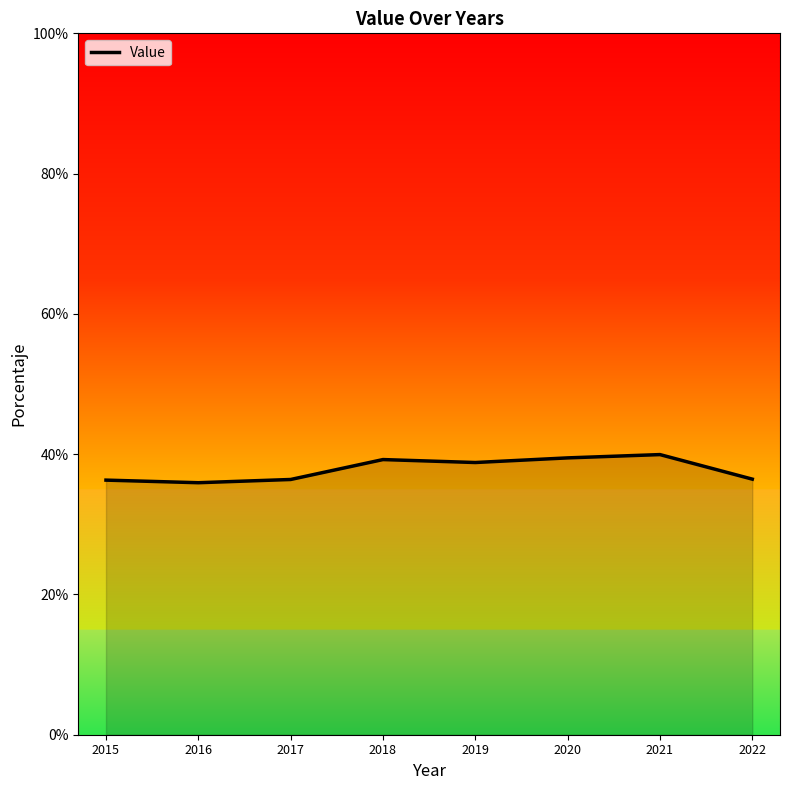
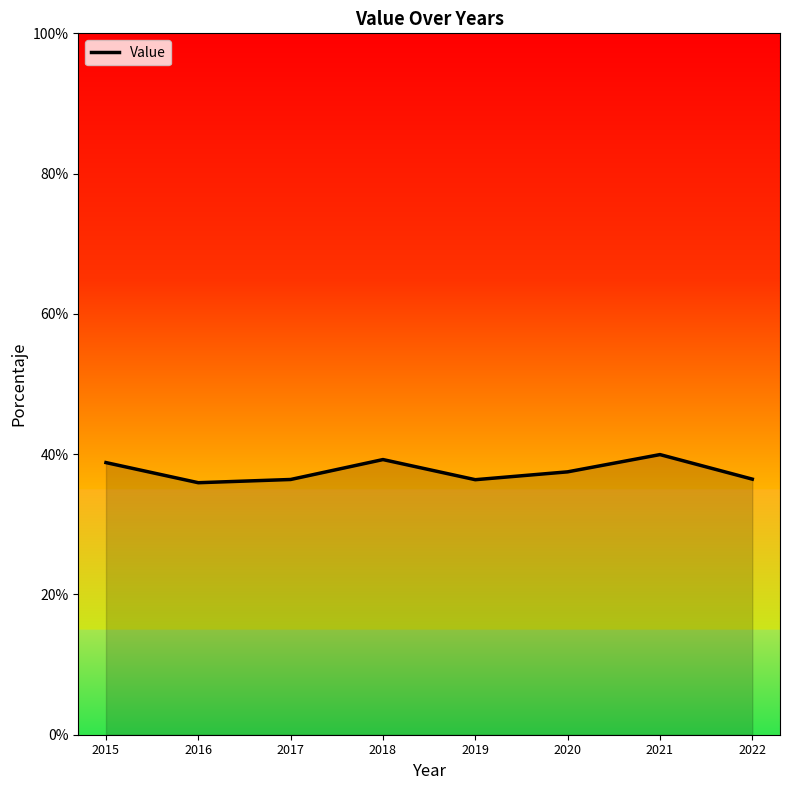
2015: 36% -> 39%
2019: 39% -> 36%
2020: 39% -> 37%
